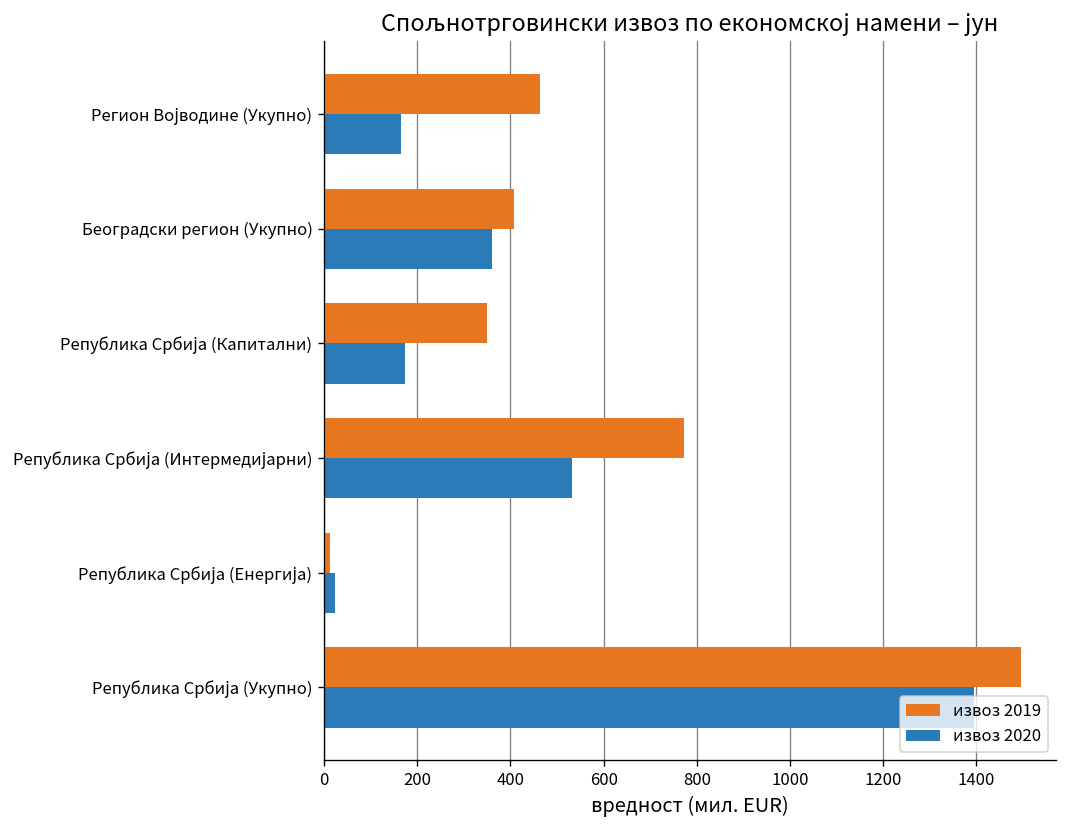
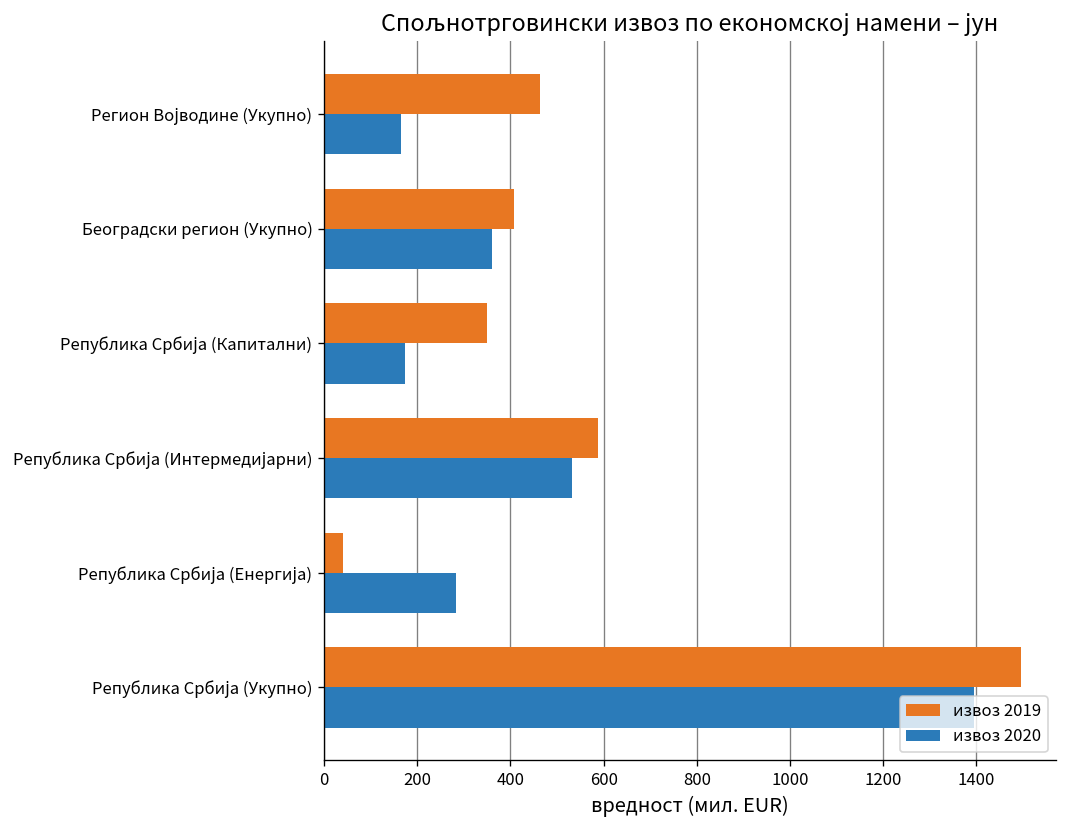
извоз 2019, Република Србија (Интермедијарни): 770 -> 590
извоз 2019, Република Србија (Енергија): 10 -> 40
извоз 2020, Република Србија (Енергија): 20 -> 280
